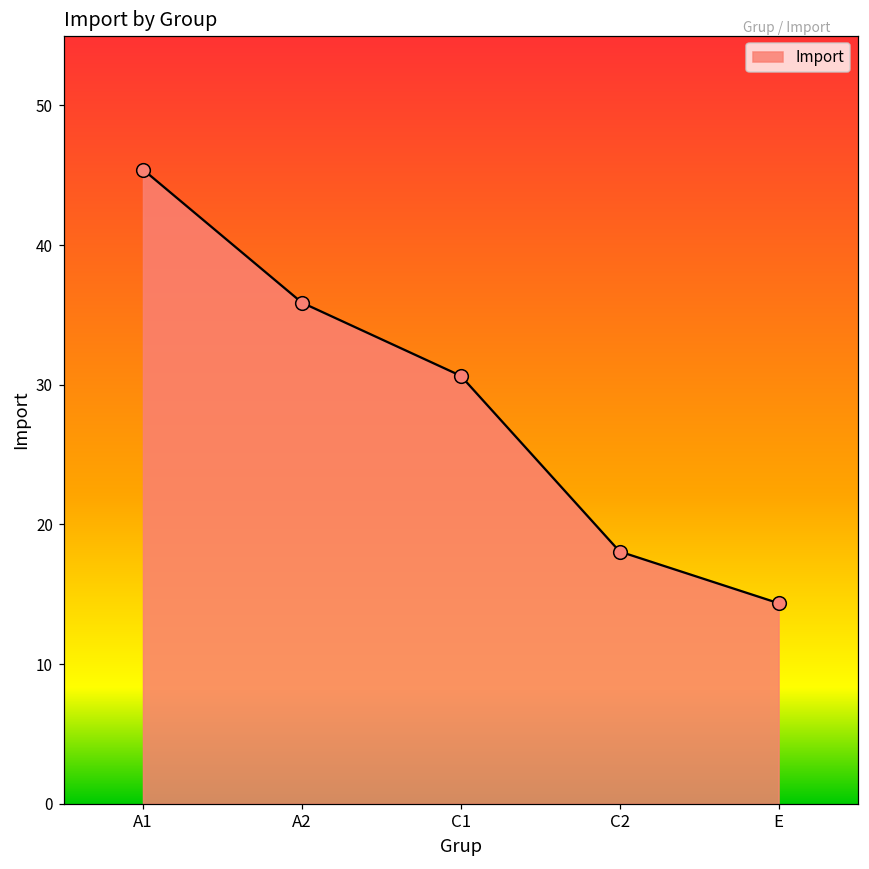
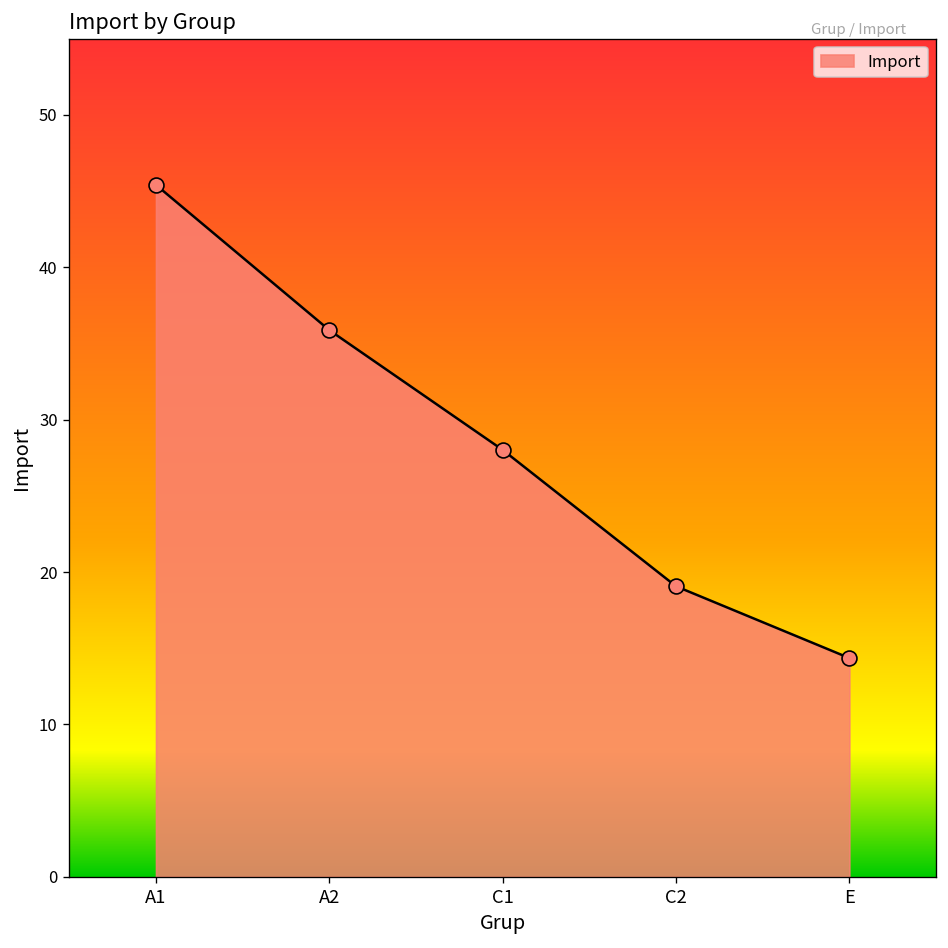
C1: 30.6 -> 28.0
C2: 18.1 -> 19.1
